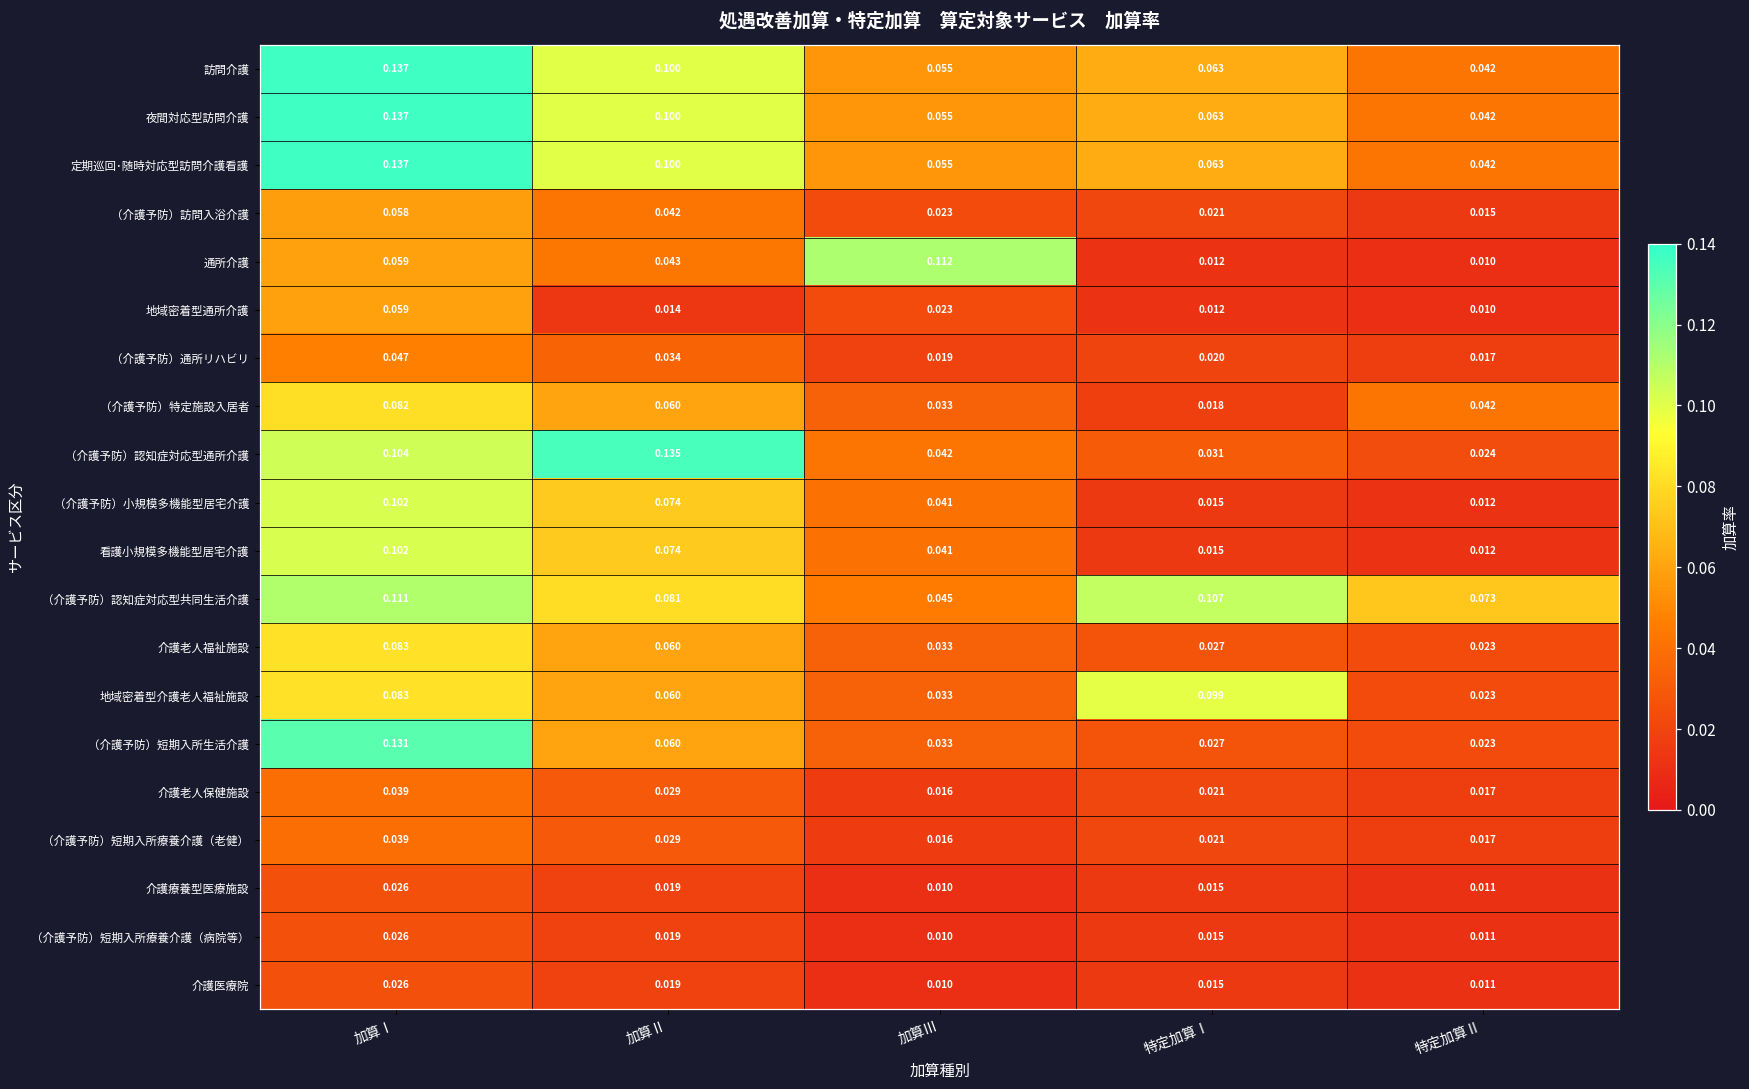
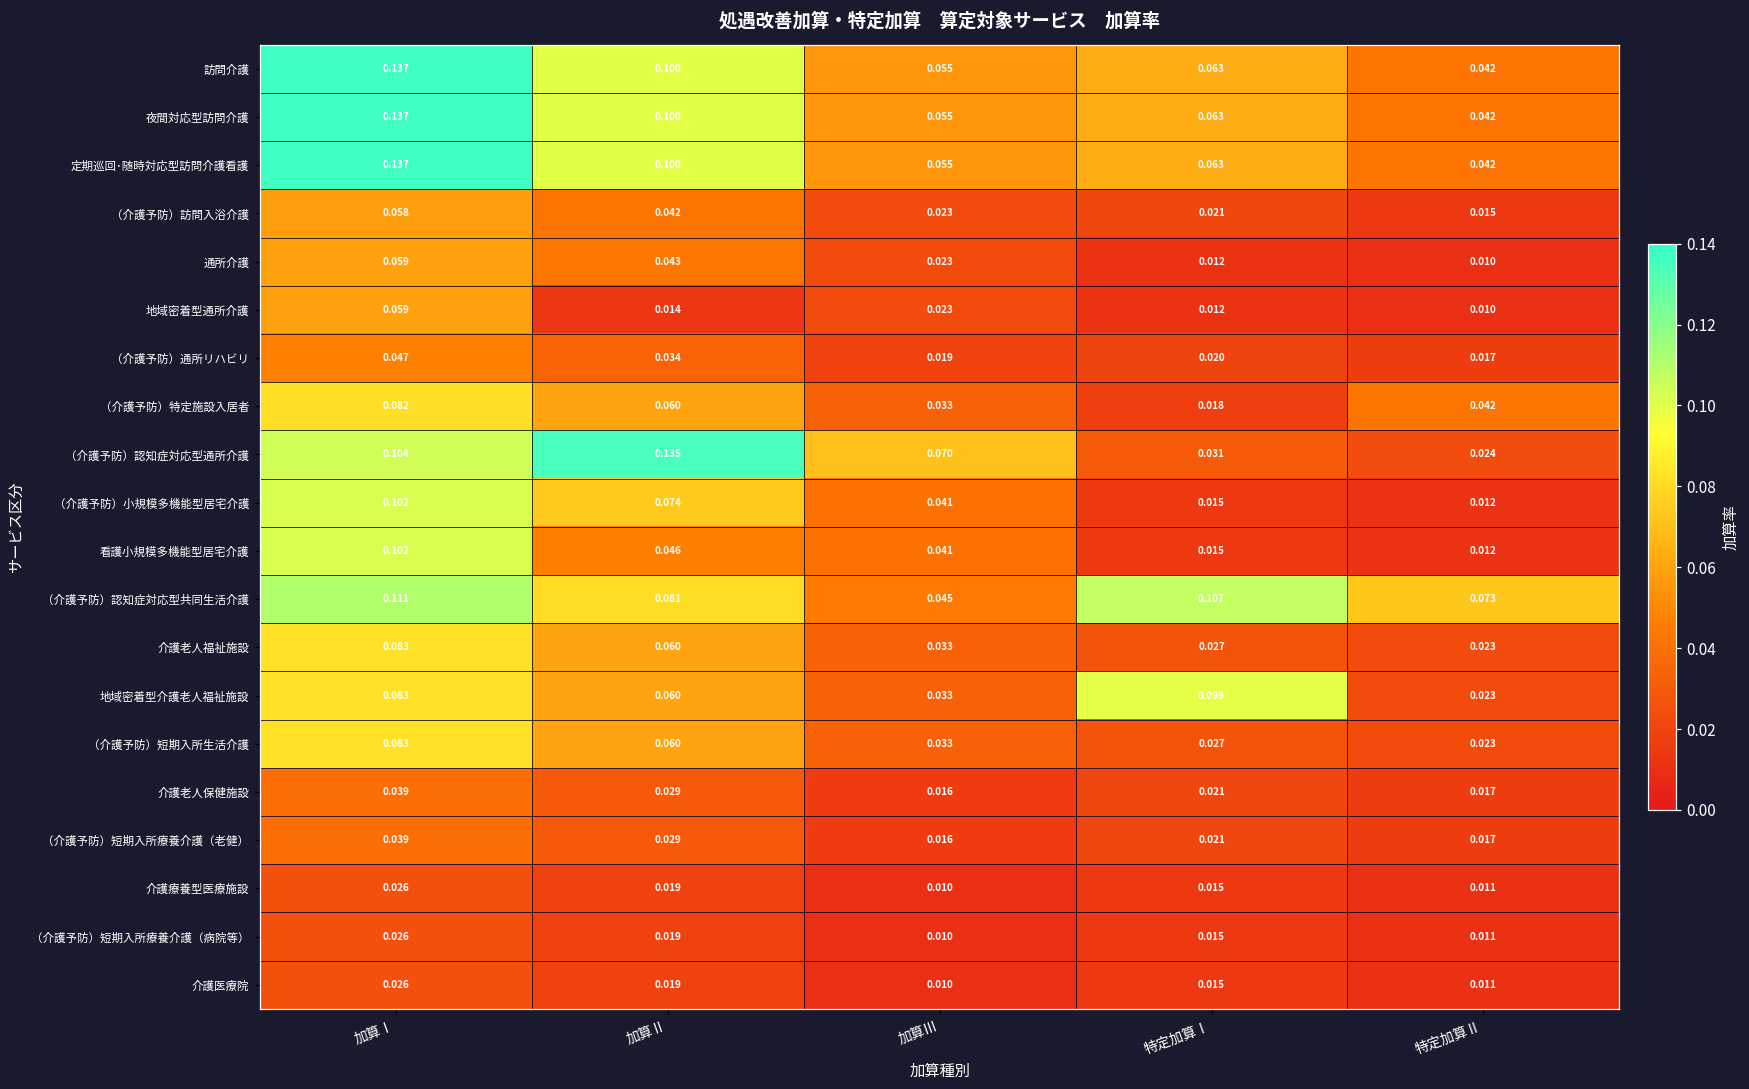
通所介護, 加算Ⅲ: 0.112 -> 0.023
（介護予防）認知症対応型通所介護, 加算Ⅲ: 0.042 -> 0.070
看護小規模多機能型居宅介護, 加算Ⅱ: 0.074 -> 0.046
（介護予防）短期入所生活介護, 加算Ⅰ: 0.131 -> 0.083
